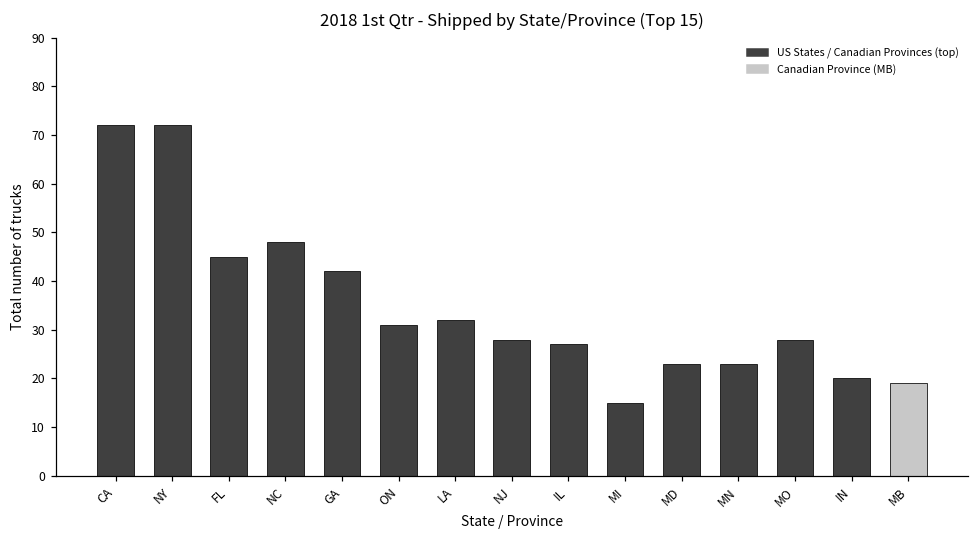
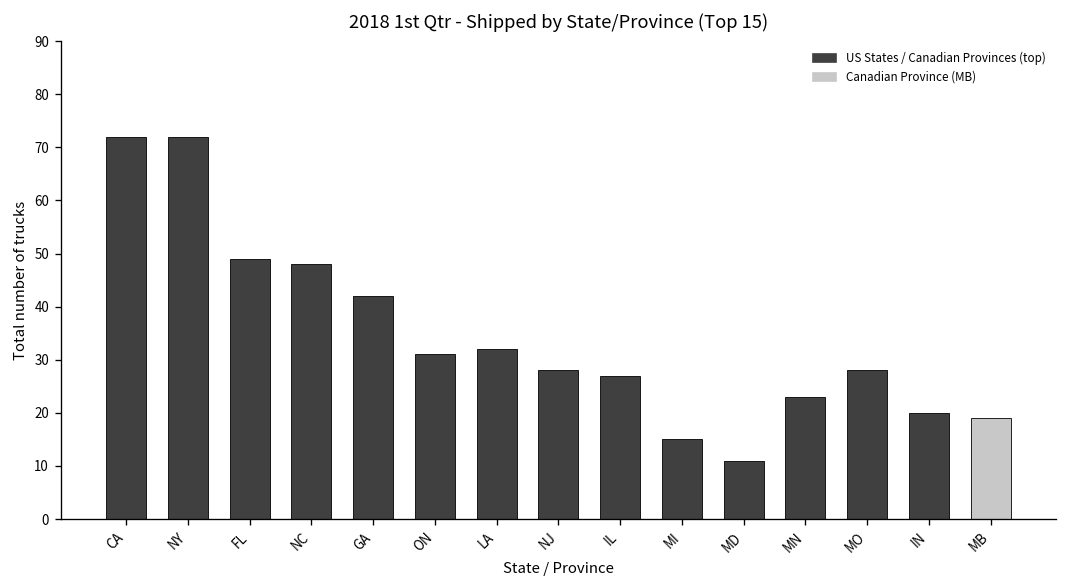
FL: 45 -> 49
MD: 23 -> 11
